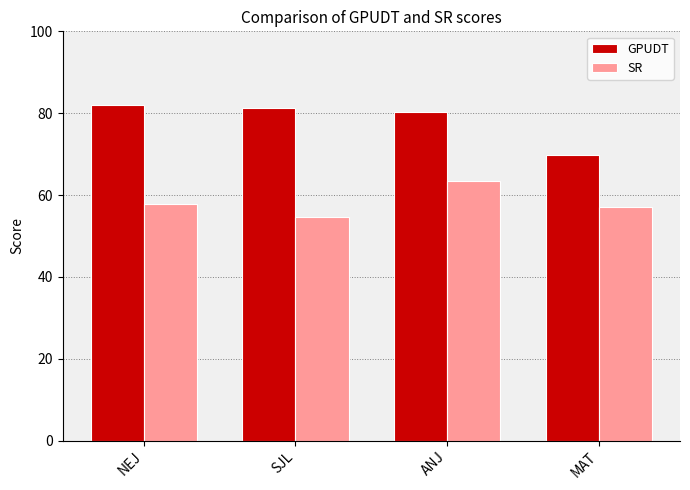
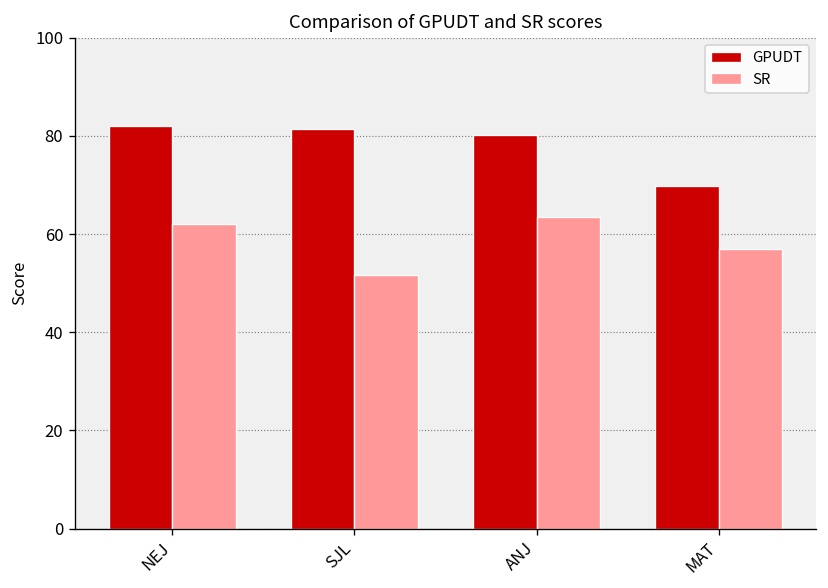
SR, NEJ: 58 -> 62
SR, SJL: 55 -> 52
